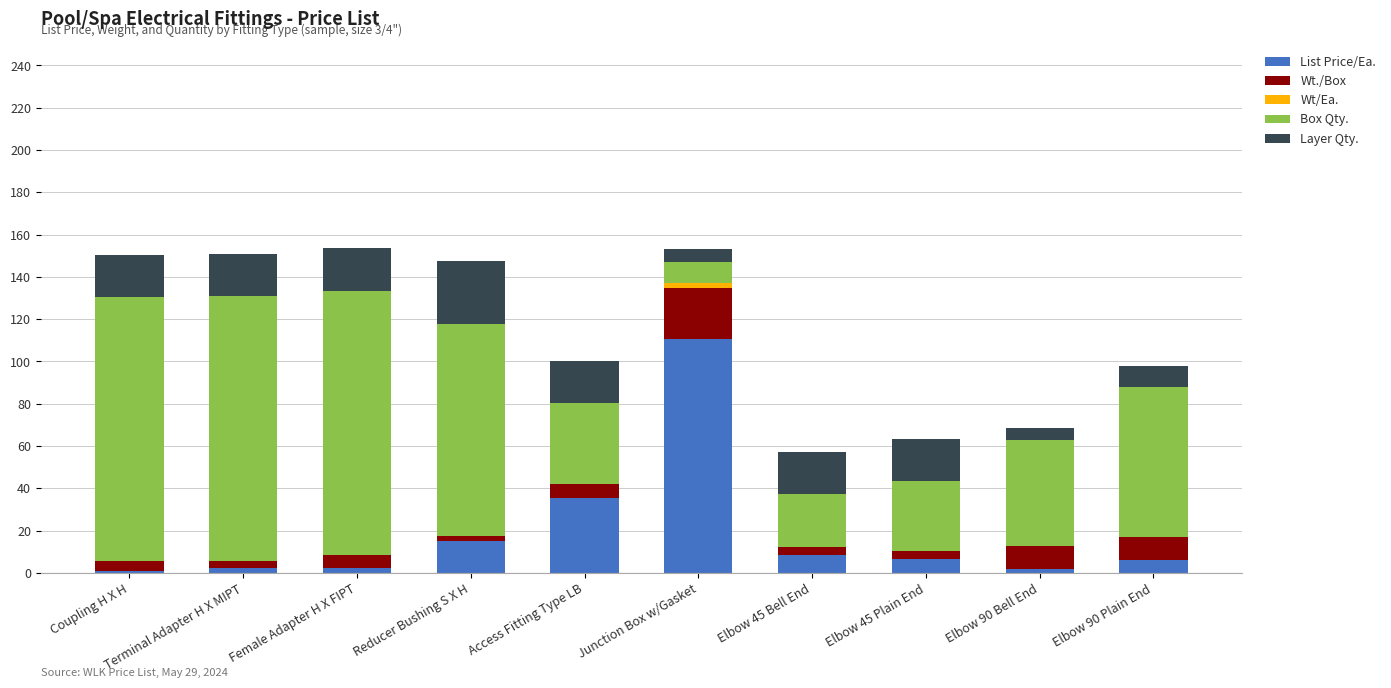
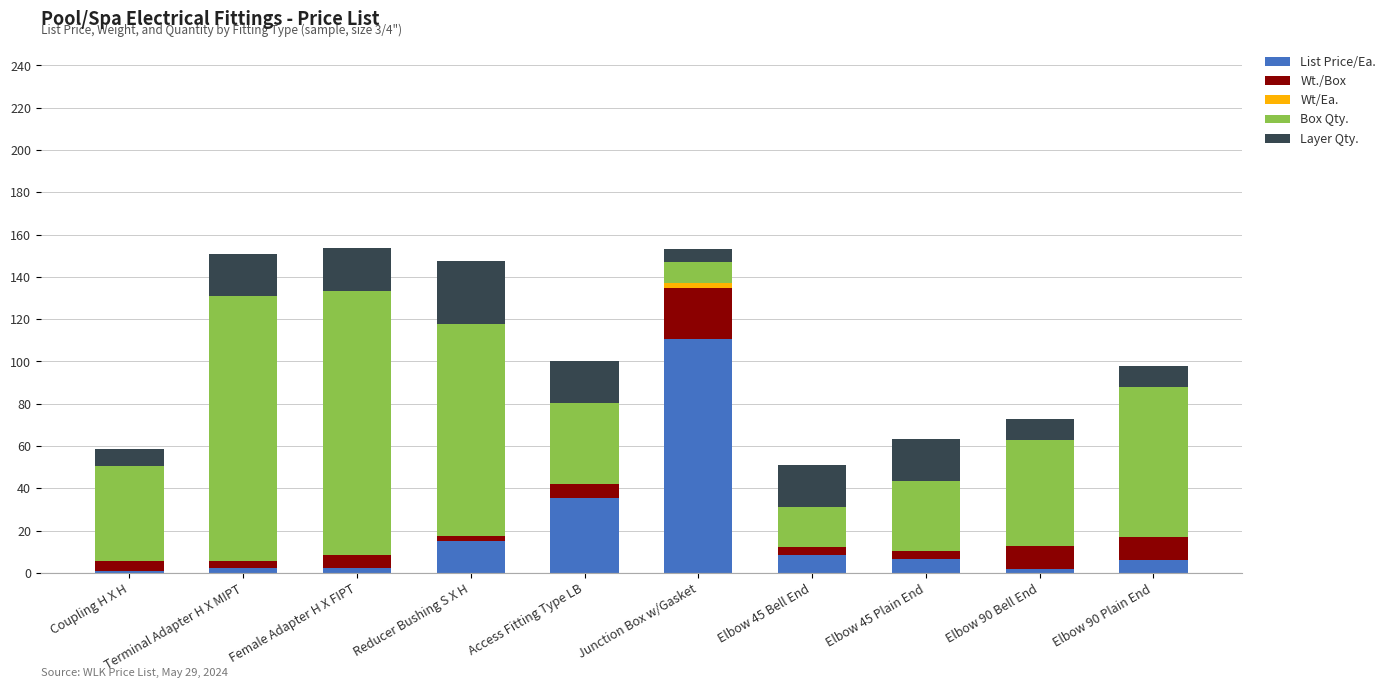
Box Qty., Coupling H X H: 125 -> 45
Layer Qty., Coupling H X H: 20 -> 8
Box Qty., Elbow 45 Bell End: 25 -> 19
Layer Qty., Elbow 90 Bell End: 6 -> 10
